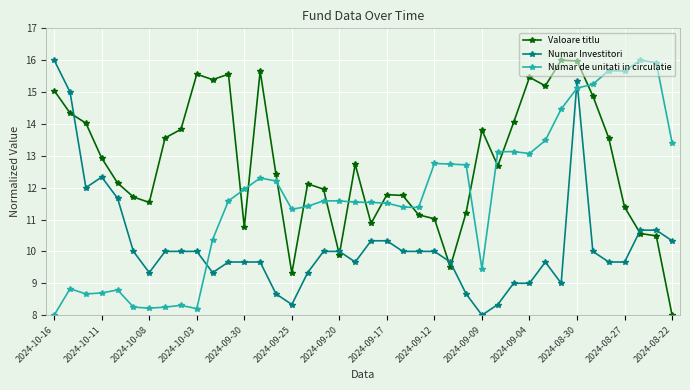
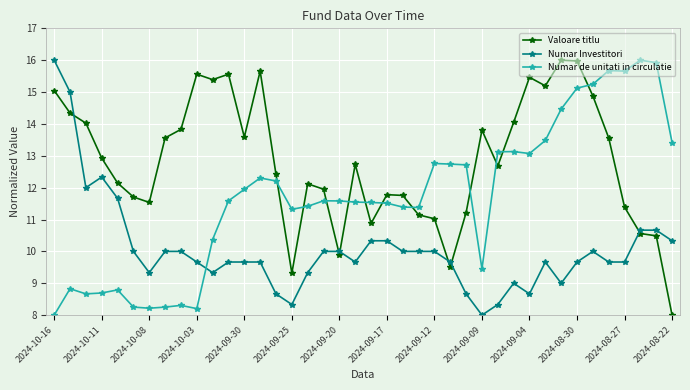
Numar Investitori, 2024-10-03: 10.0 -> 9.7
Valoare titlu, 2024-09-30: 10.8 -> 13.6
Numar Investitori, 2024-09-04: 9.0 -> 8.7
Numar Investitori, 2024-08-30: 15.3 -> 9.7
